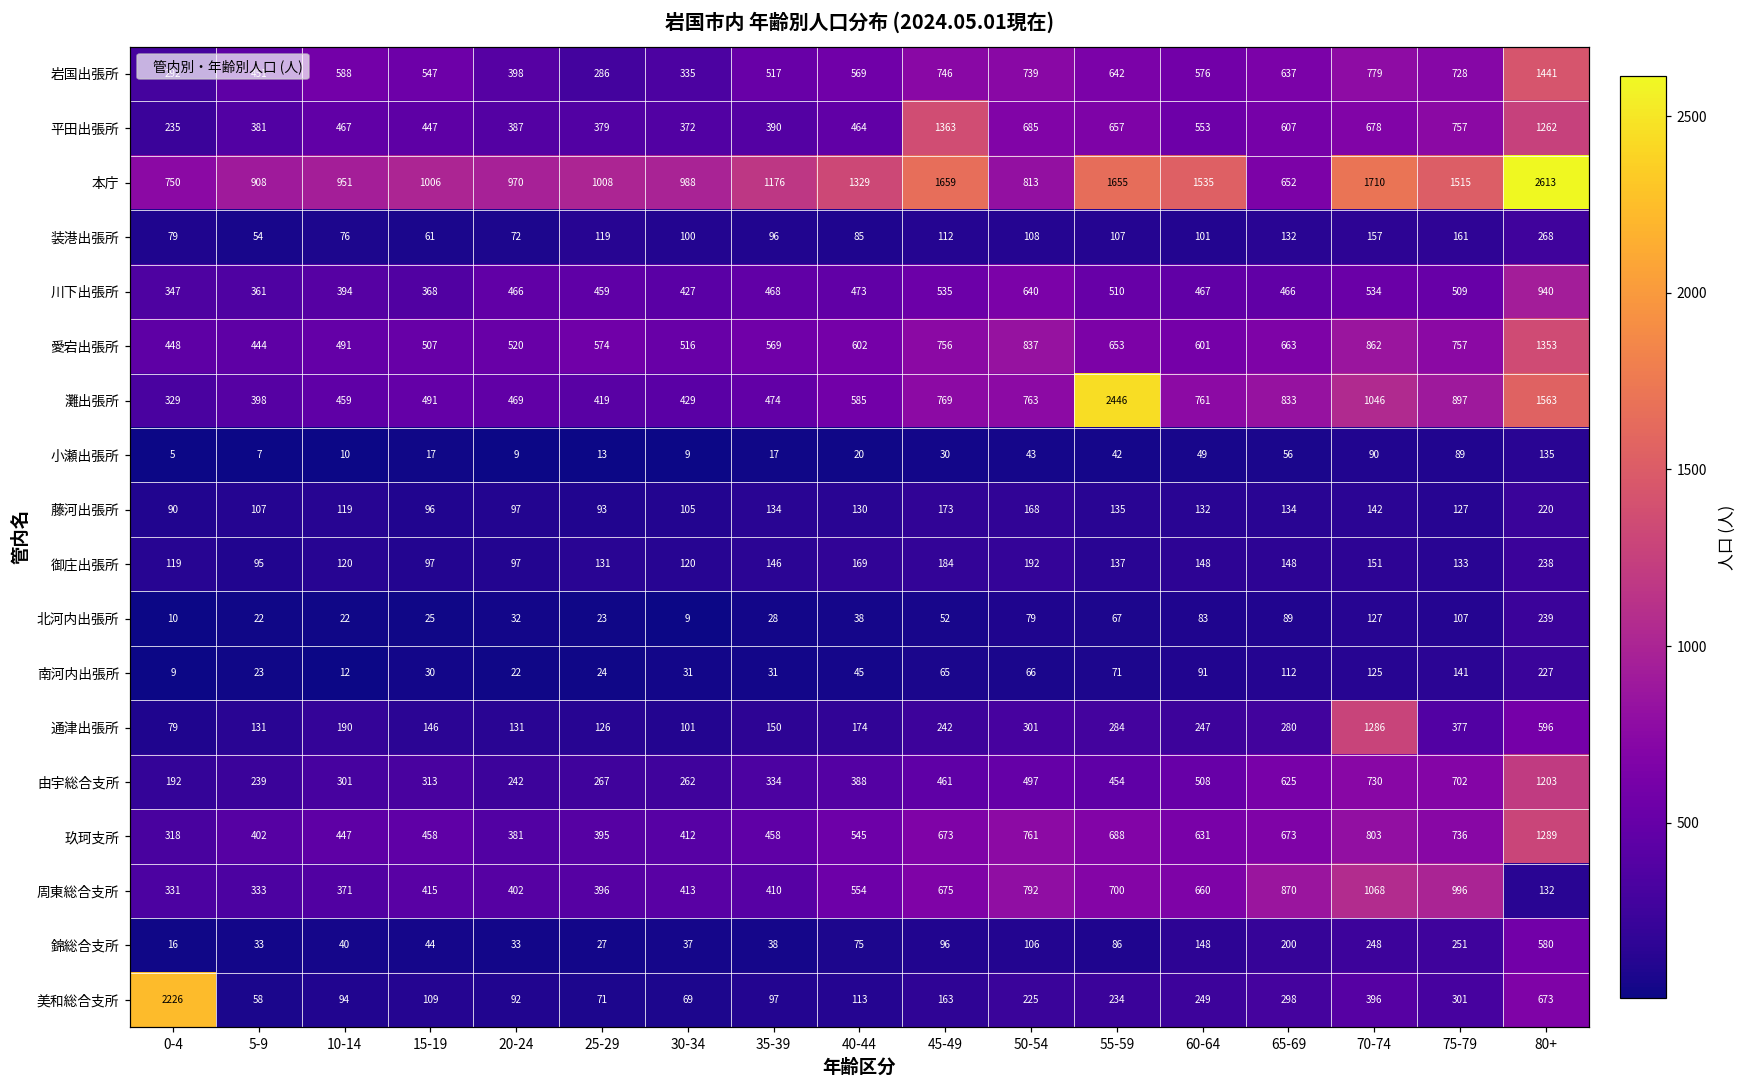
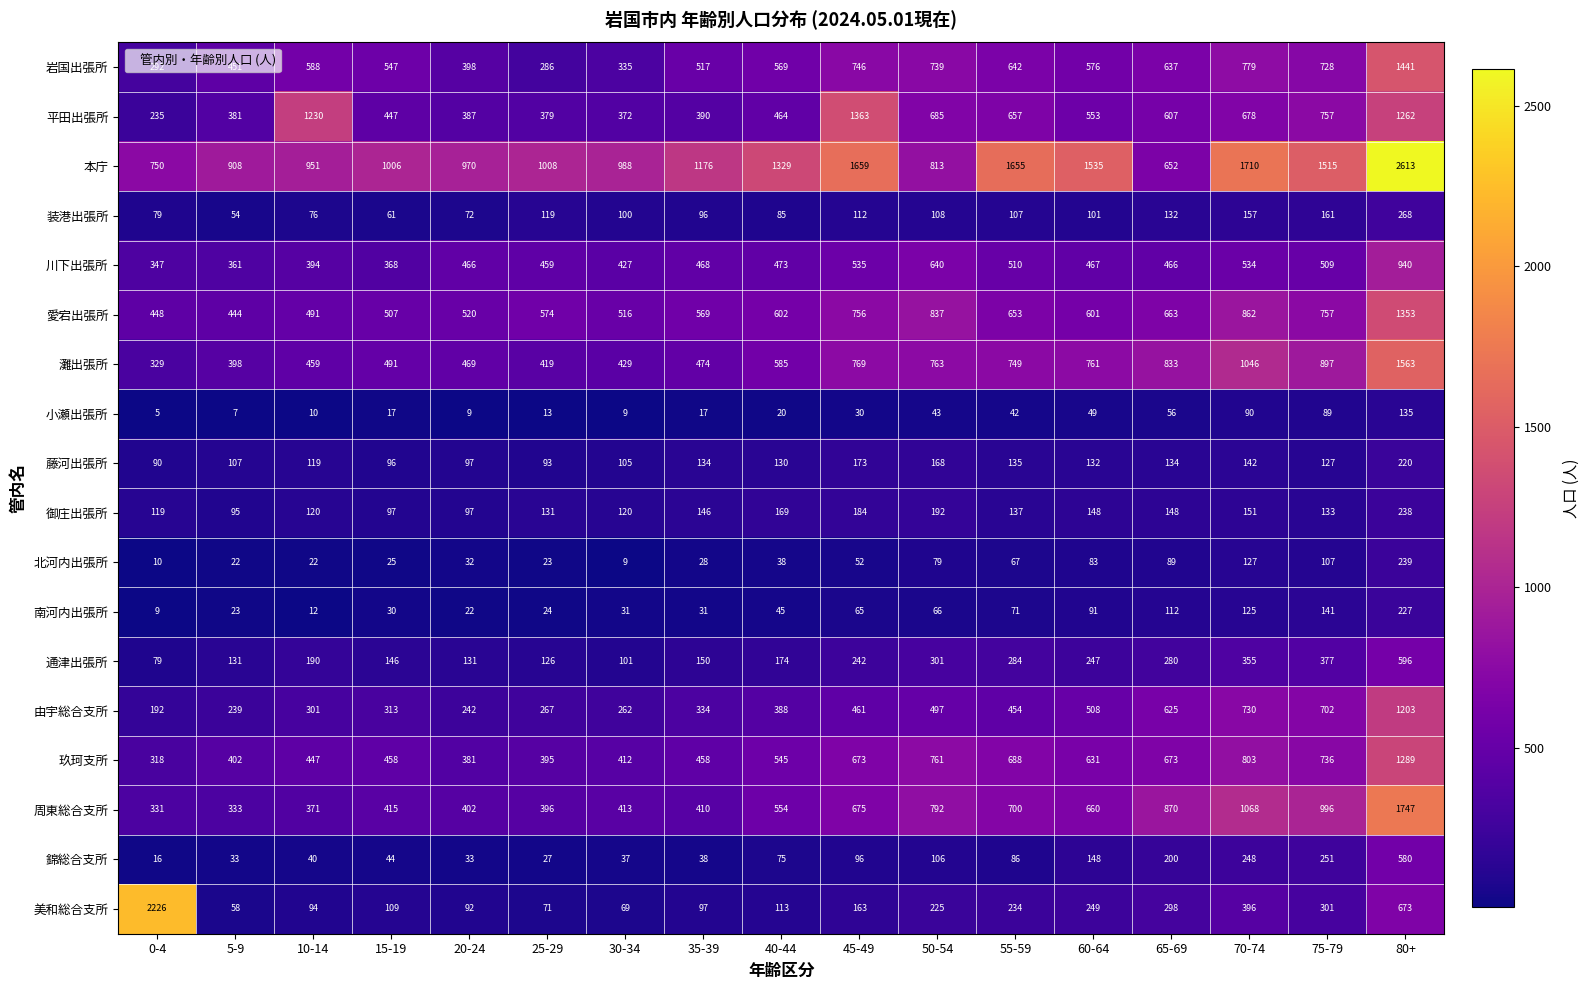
平田出張所, 10-14: 467 -> 1230
灘出張所, 55-59: 2446 -> 749
通津出張所, 70-74: 1286 -> 355
周東総合支所, 80+: 132 -> 1747
